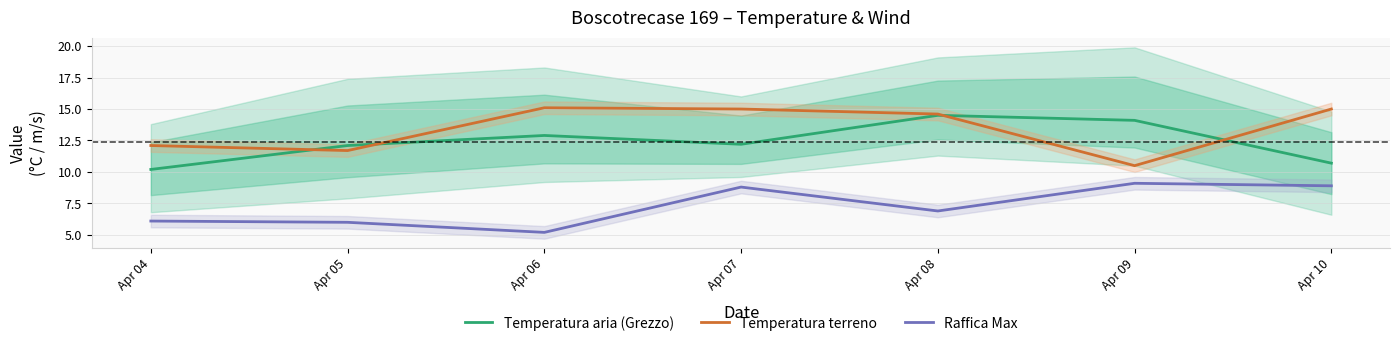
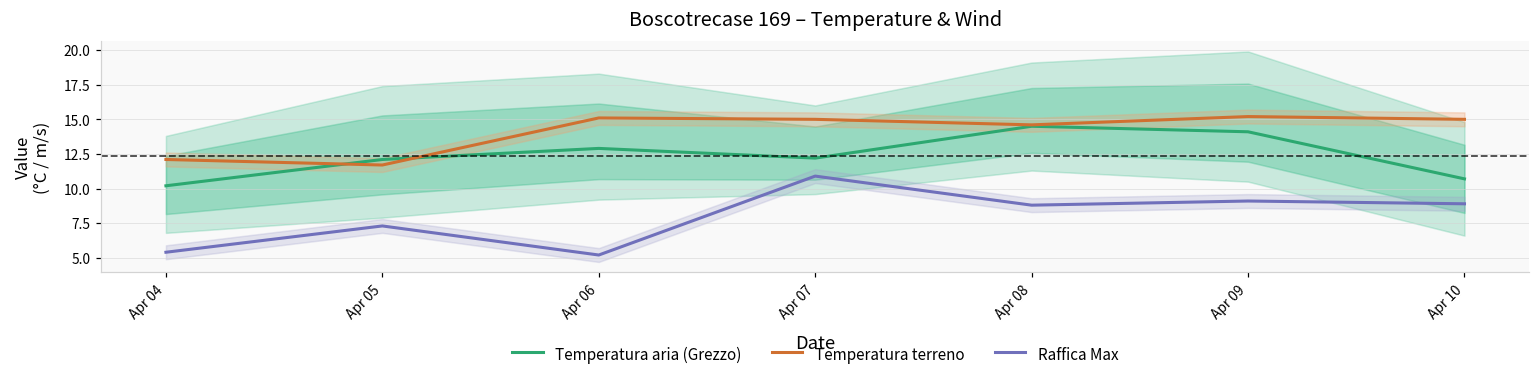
Raffica Max, Apr 04: 6.1 -> 5.4
Raffica Max, Apr 05: 6.0 -> 7.3
Raffica Max, Apr 07: 8.8 -> 10.9
Raffica Max, Apr 08: 6.9 -> 8.8
Temperatura terreno, Apr 09: 10.5 -> 15.2
